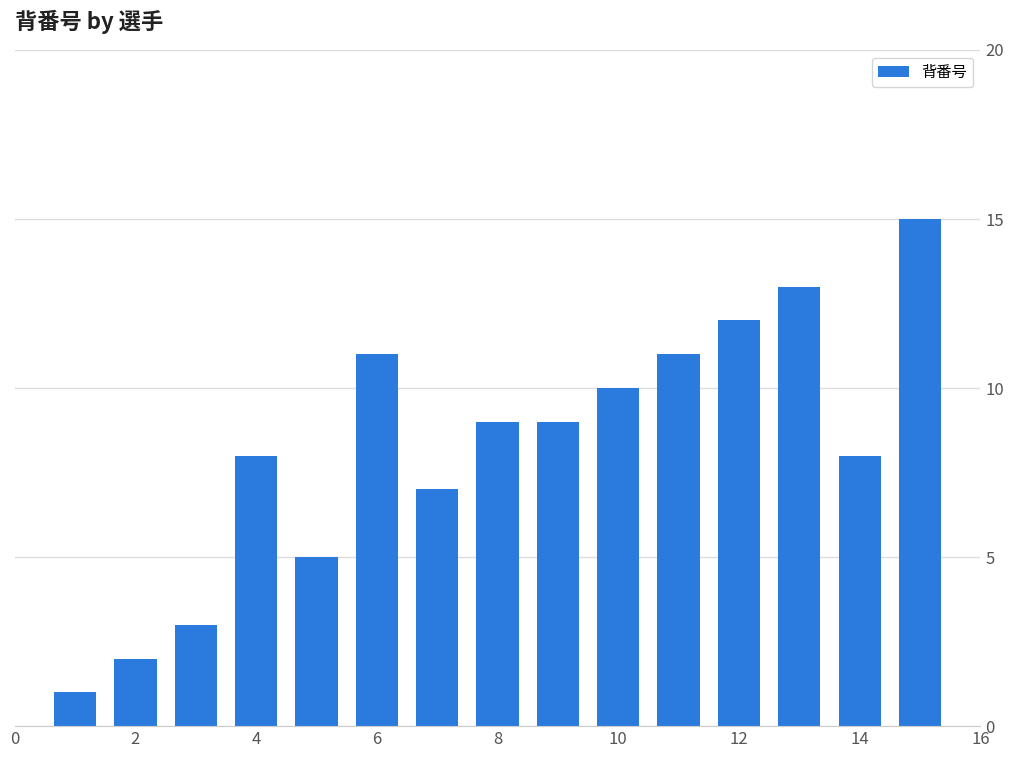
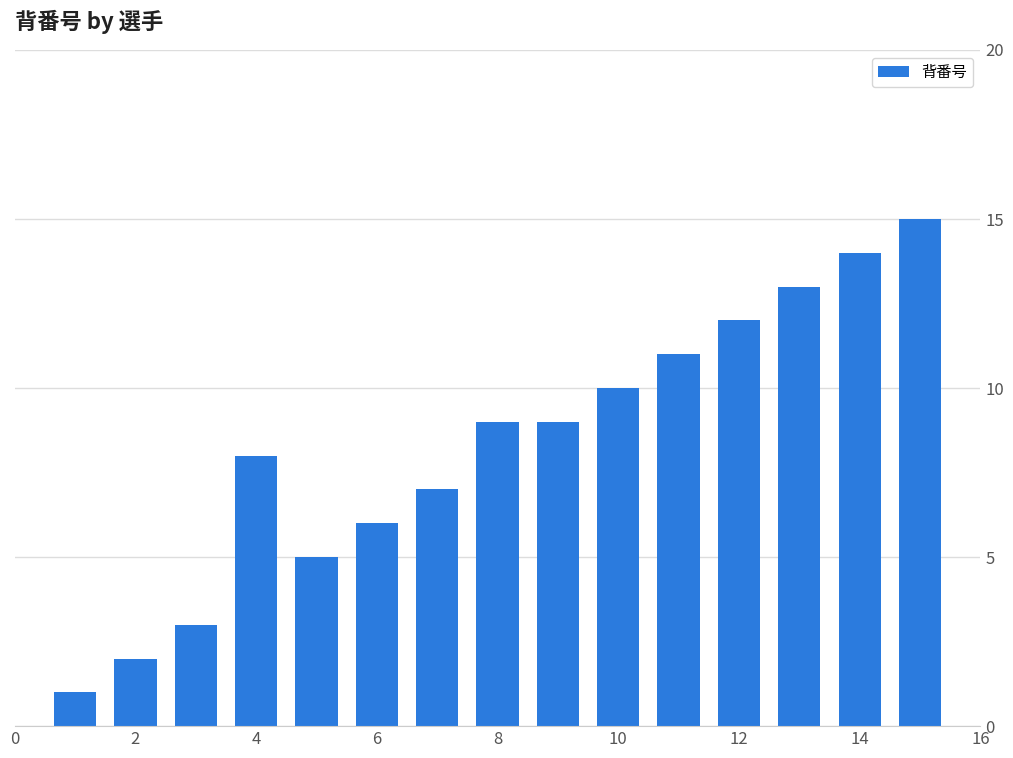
6: 11 -> 6
14: 8 -> 14
